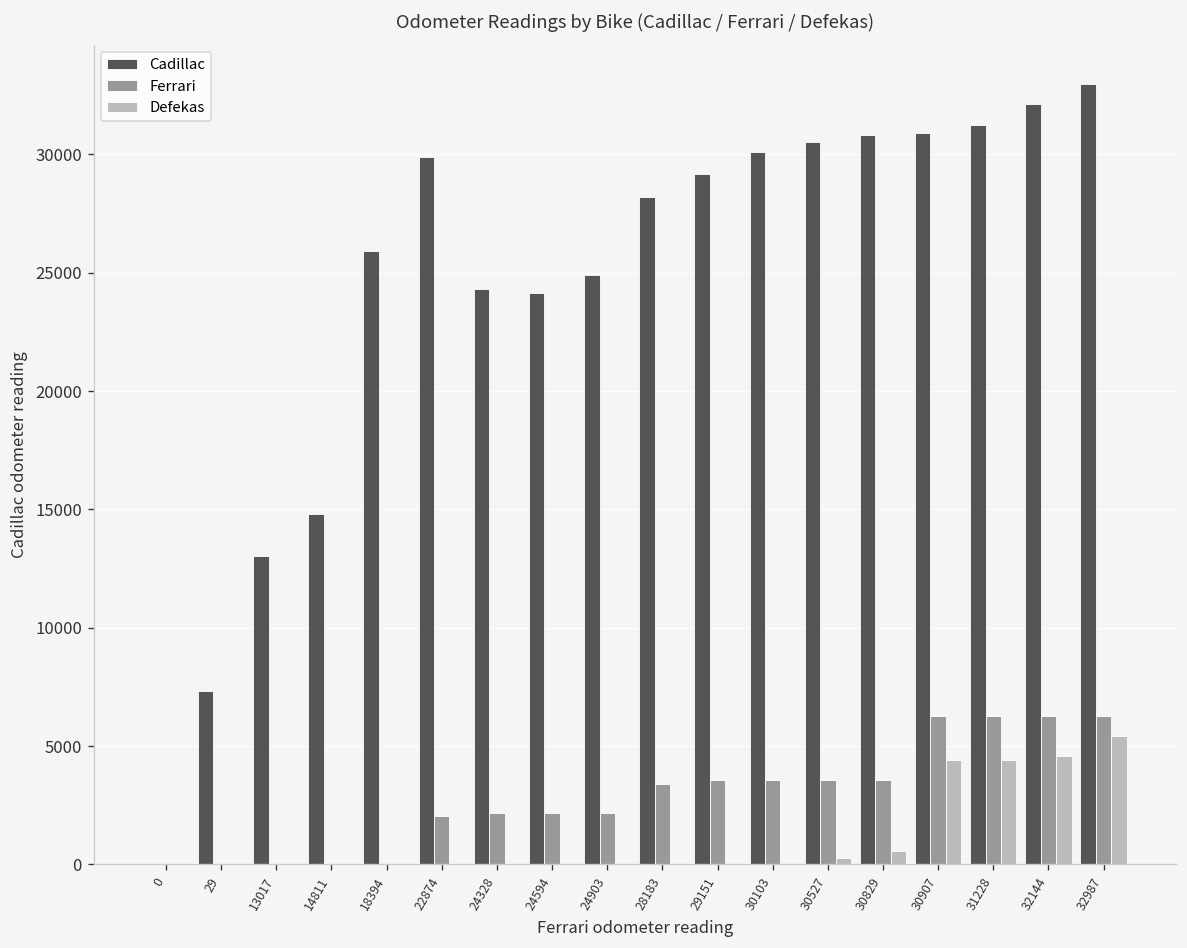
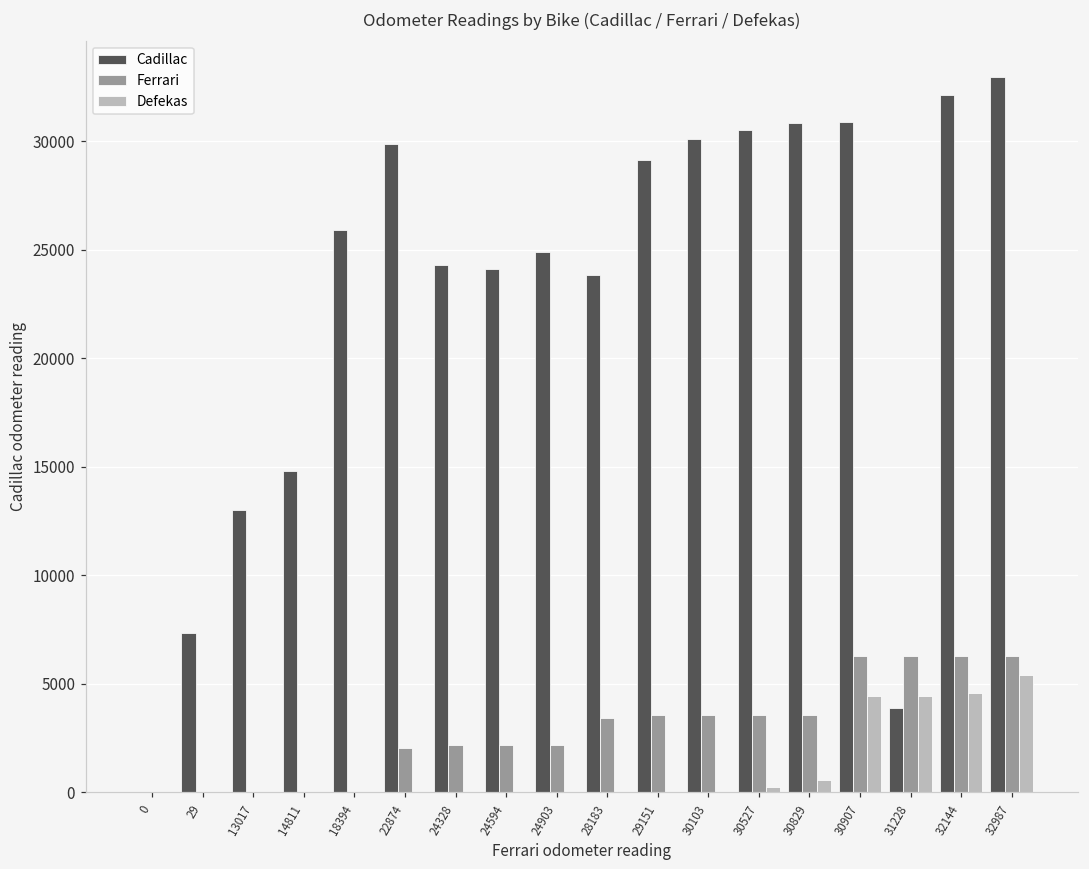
Cadillac, 28183: 28200 -> 23900
Cadillac, 31228: 31200 -> 3900
